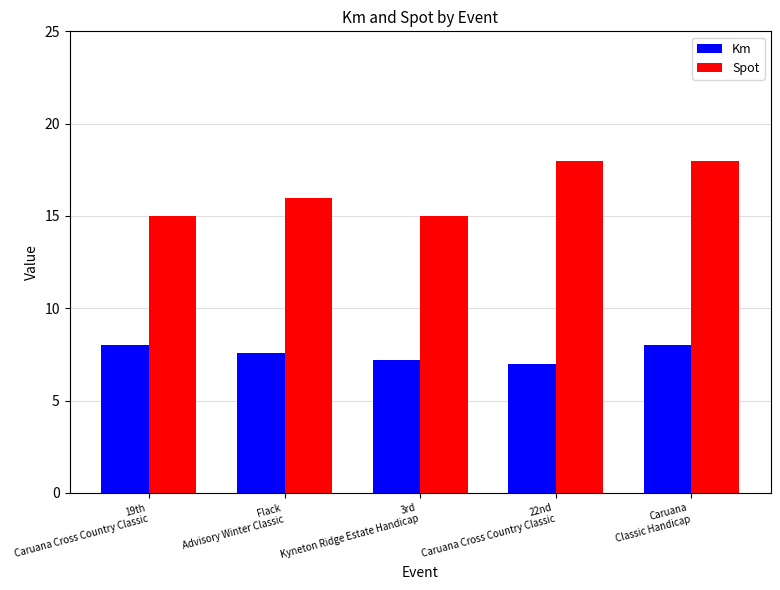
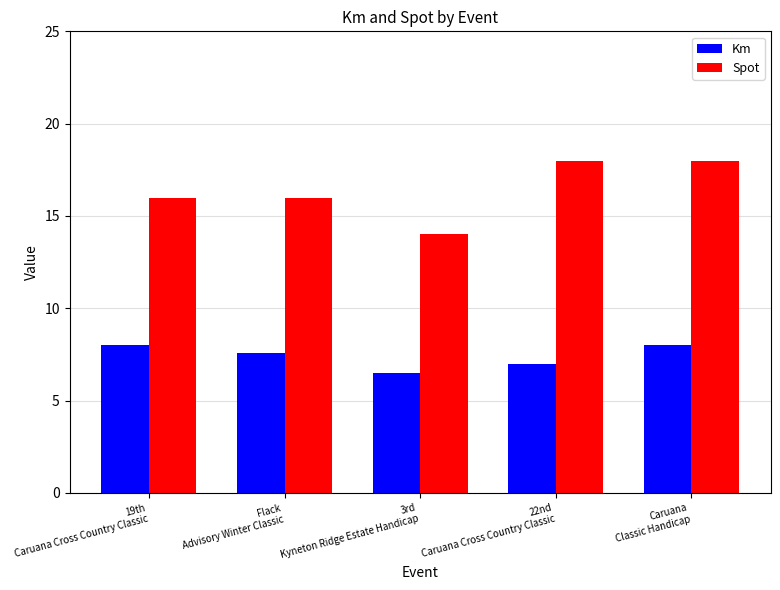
Spot, 19th Caruana Cross Country Classic: 15 -> 16
Km, 3rd Kyneton Ridge Estate Handicap: 7.2 -> 6.5
Spot, 3rd Kyneton Ridge Estate Handicap: 15 -> 14
